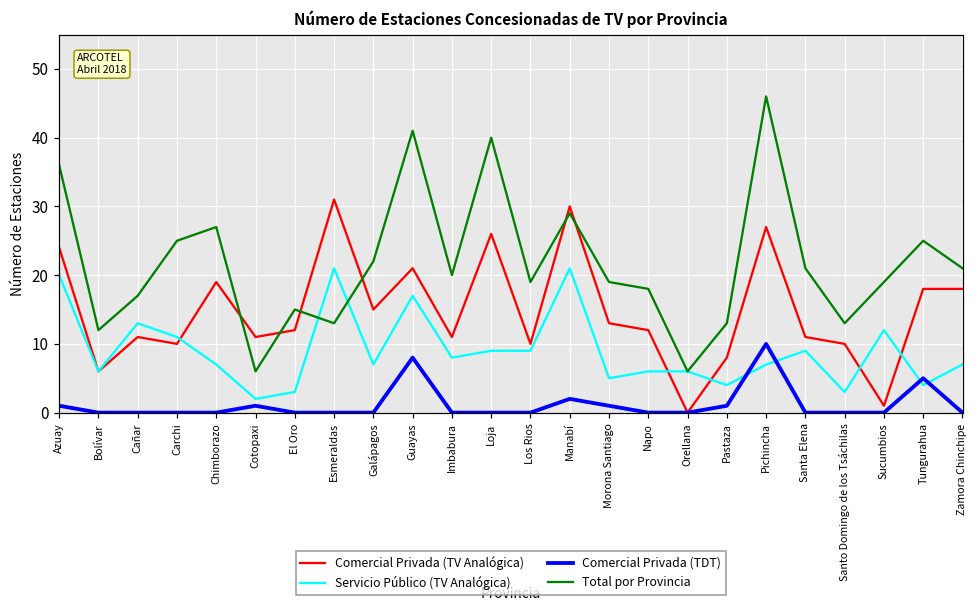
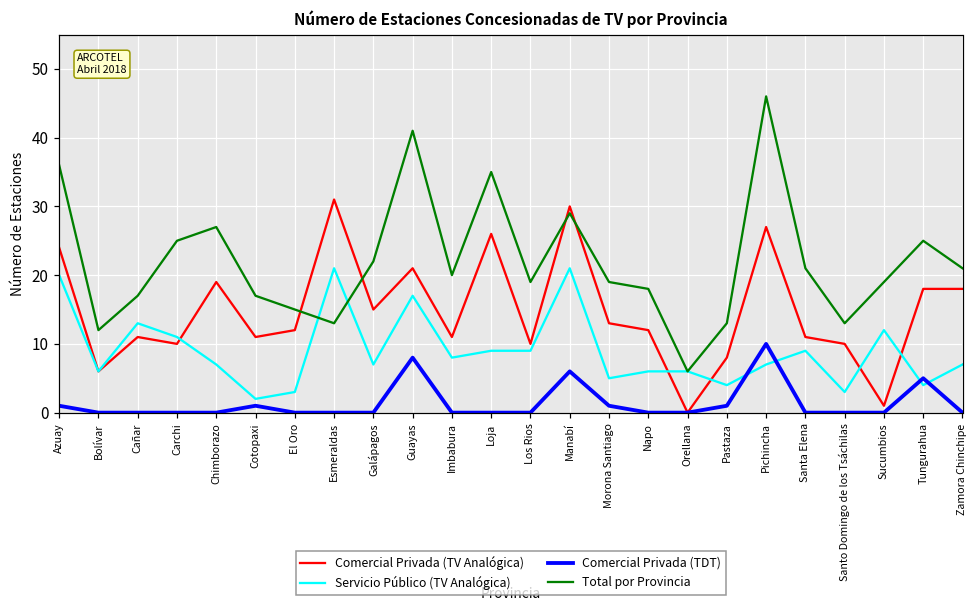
Total por Provincia, Cotopaxi: 6 -> 17
Total por Provincia, Loja: 40 -> 35
Comercial Privada (TDT), Manabí: 2 -> 6
